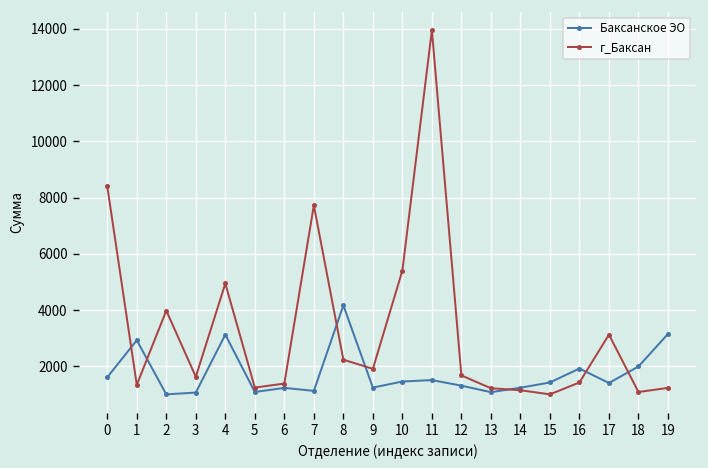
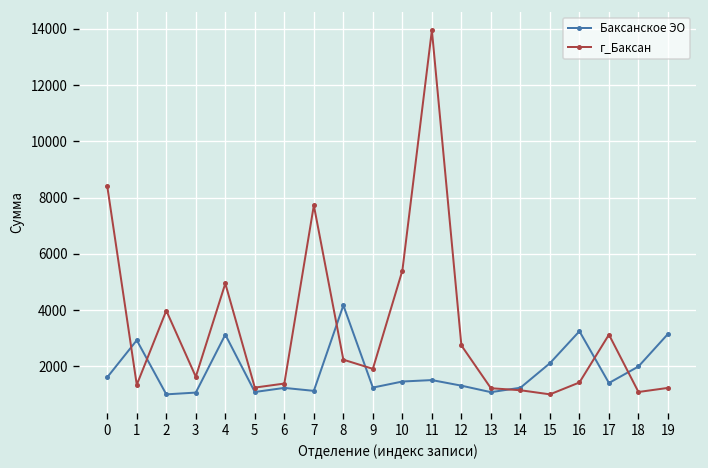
г_Баксан, 12: 1700 -> 2700
Баксанское ЭО, 15: 1400 -> 2100
Баксанское ЭО, 16: 1900 -> 3300
